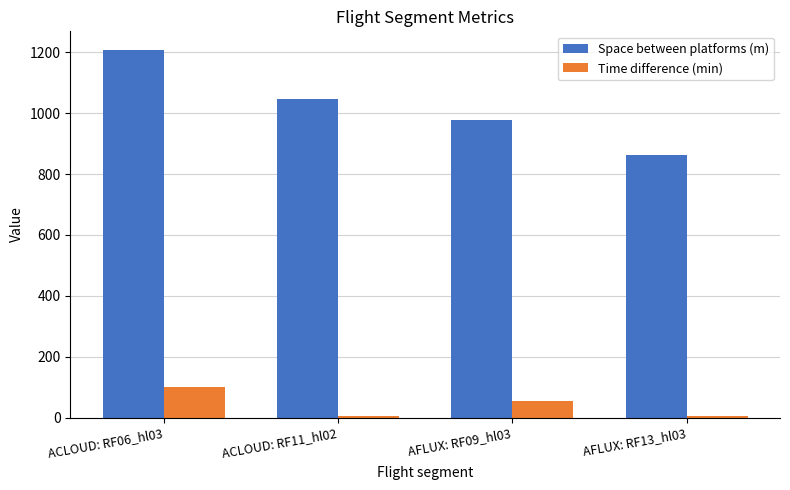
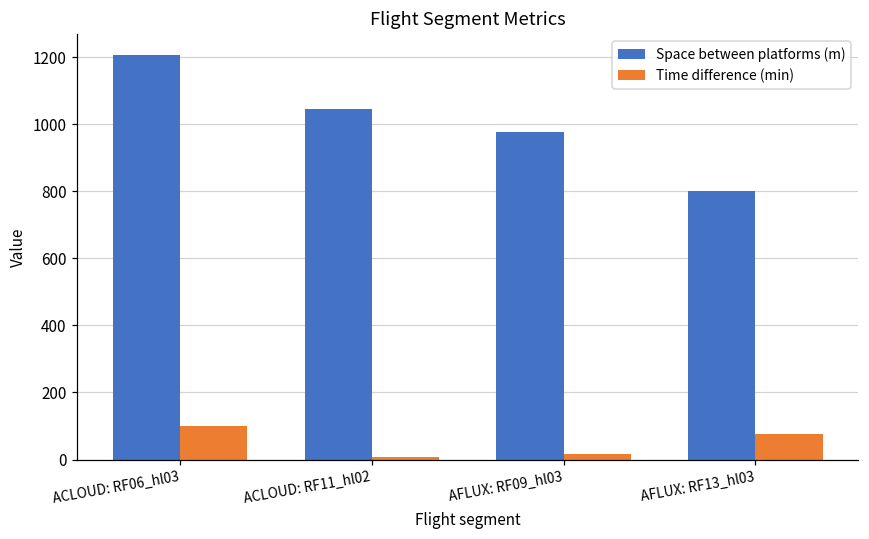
Time difference (min), AFLUX: RF09_hl03: 50 -> 20
Space between platforms (m), AFLUX: RF13_hl03: 860 -> 800
Time difference (min), AFLUX: RF13_hl03: 10 -> 80
